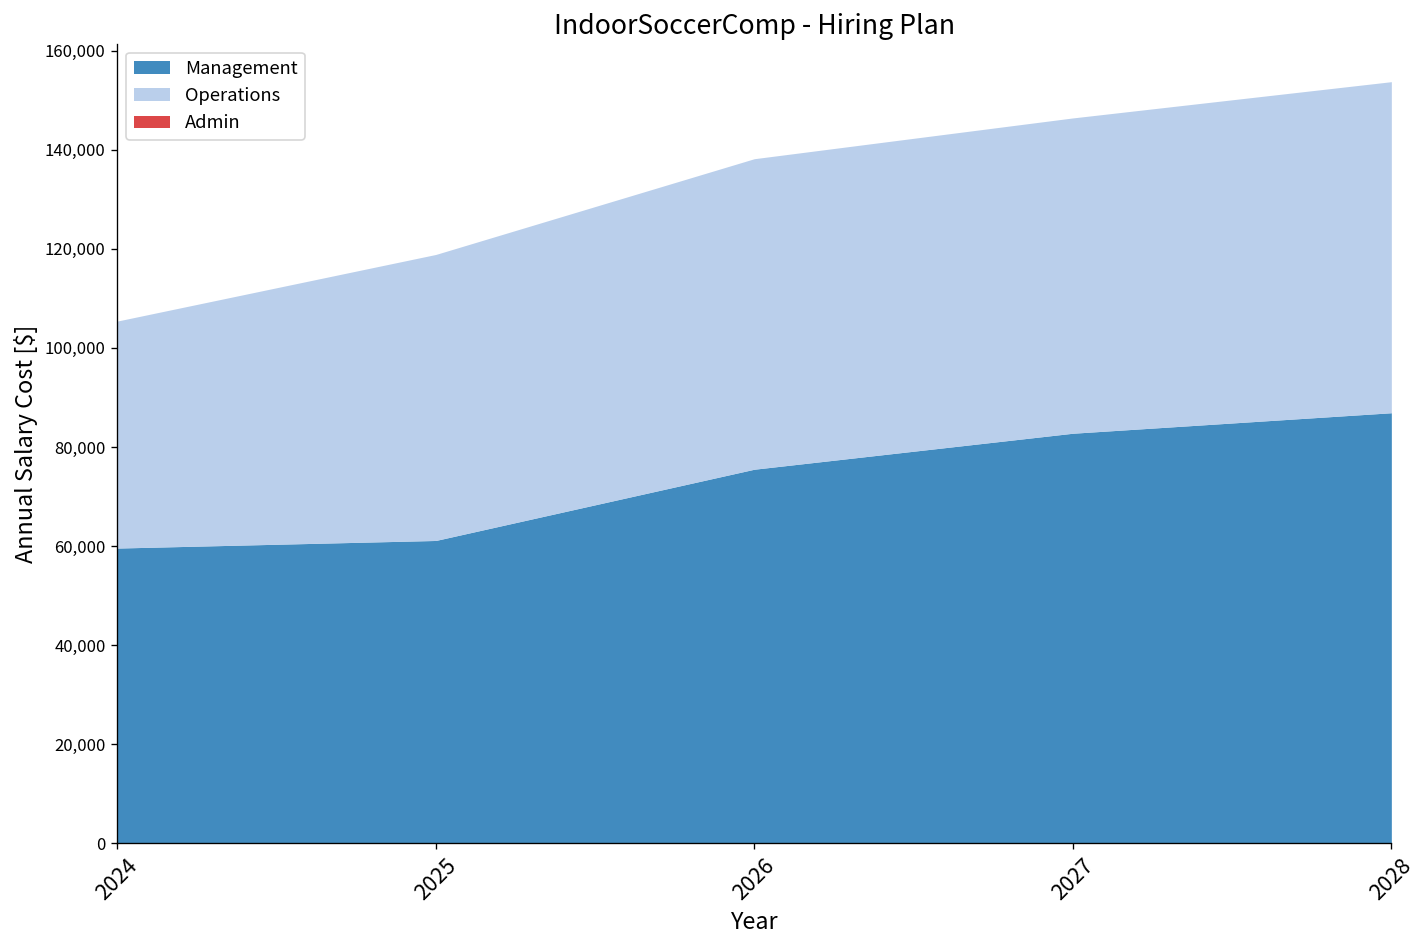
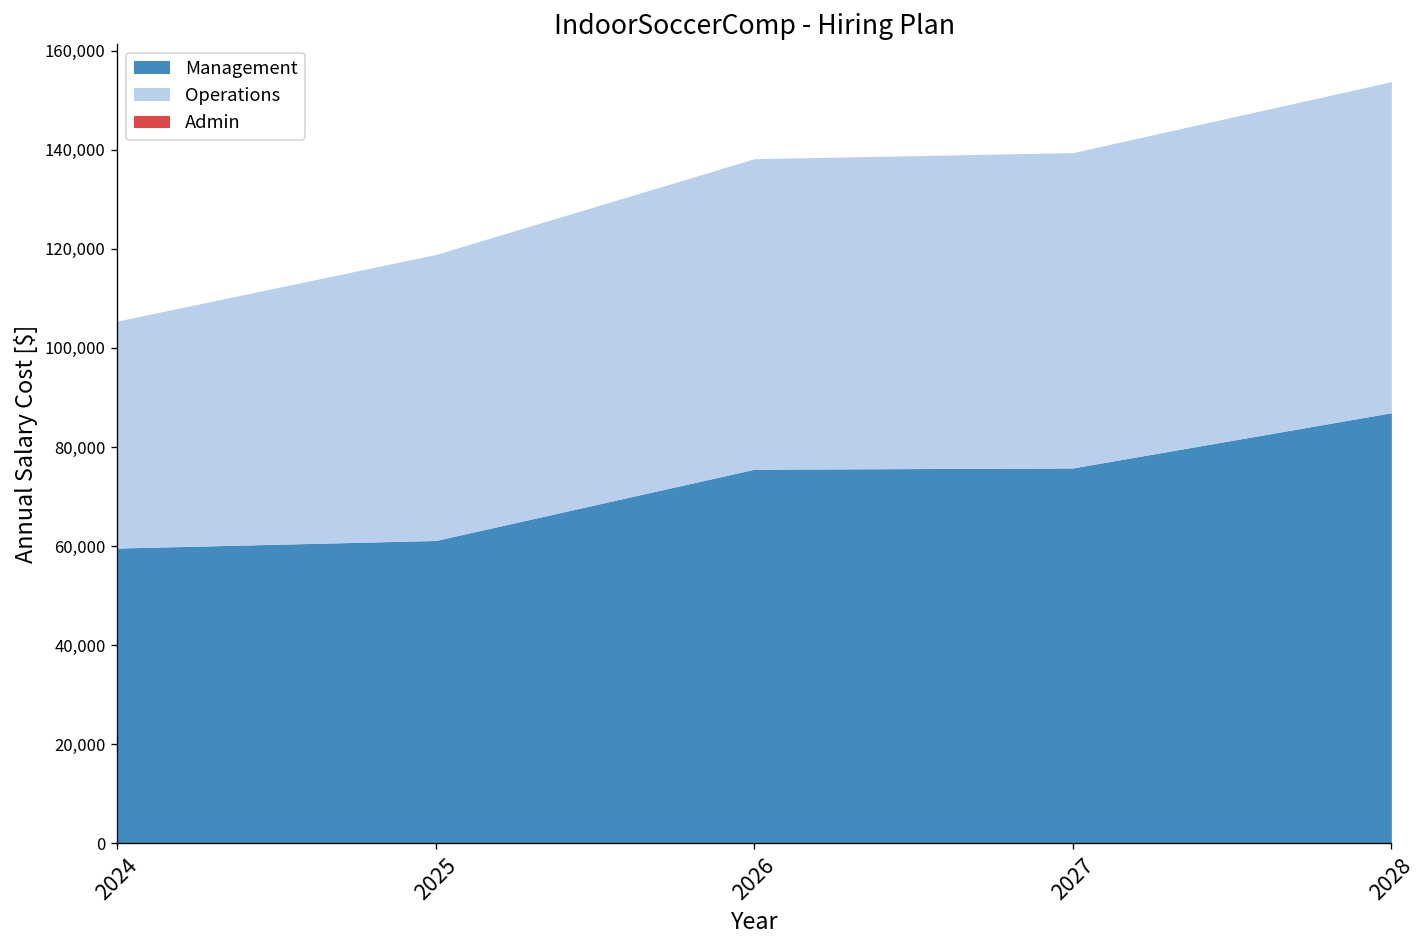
Management, 2027: 83,000 -> 76,000
